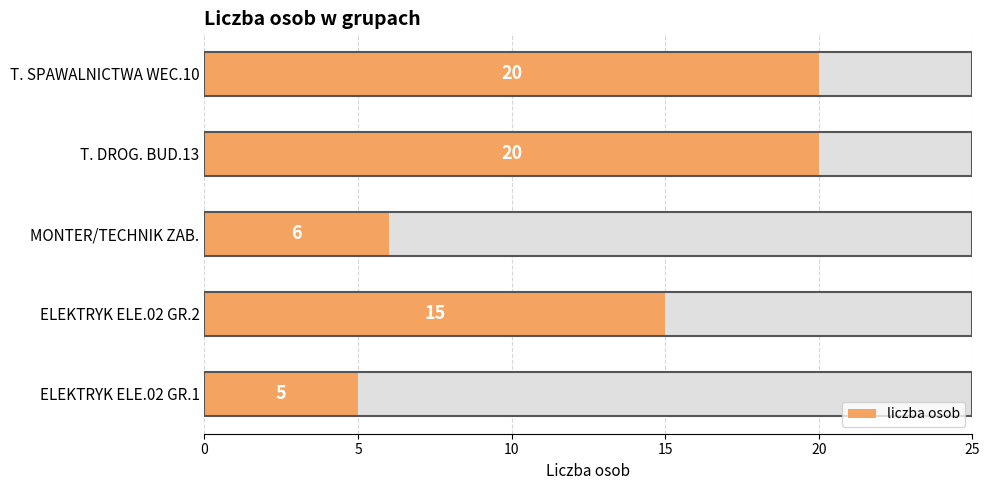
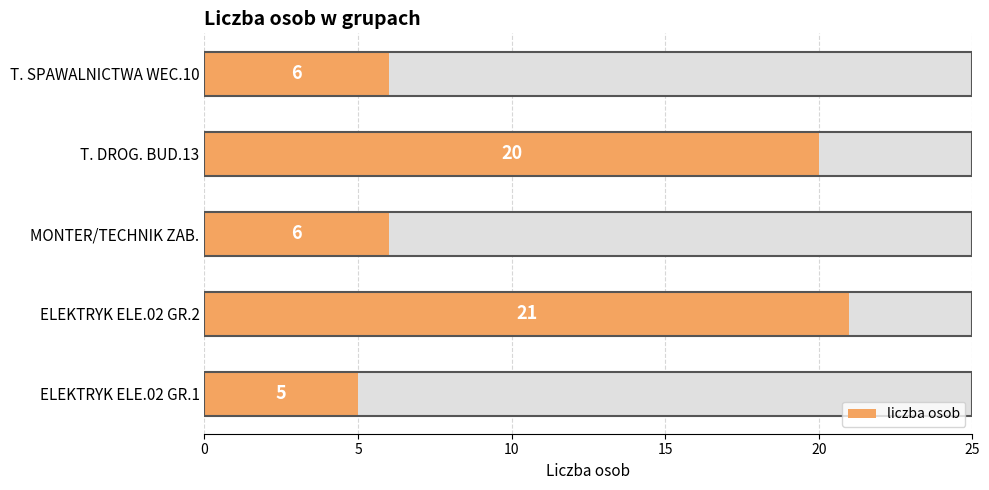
liczba osob, T. SPAWALNICTWA WEC.10: 20 -> 6
liczba osob, ELEKTRYK ELE.02 GR.2: 15 -> 21
